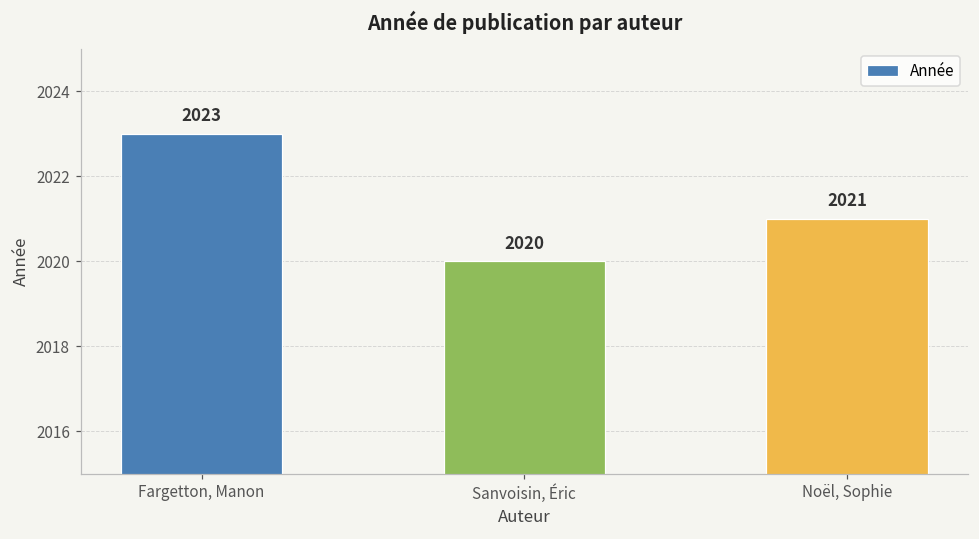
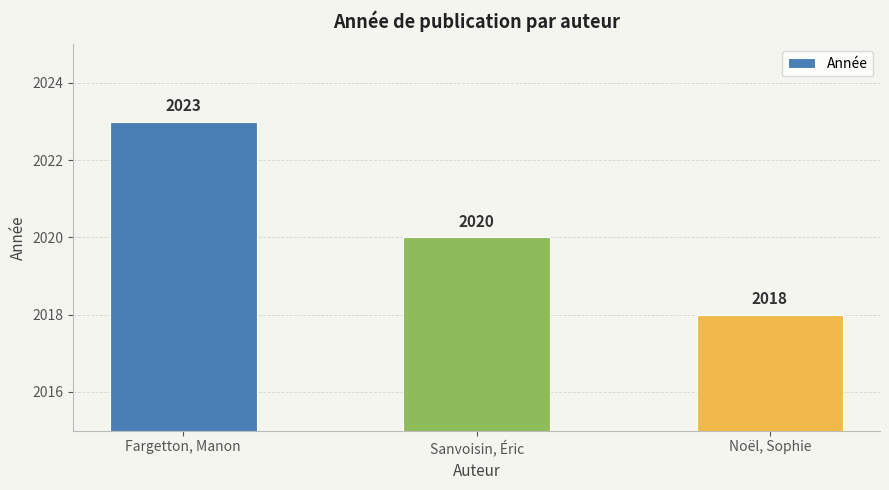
Noël, Sophie: 2021 -> 2018
